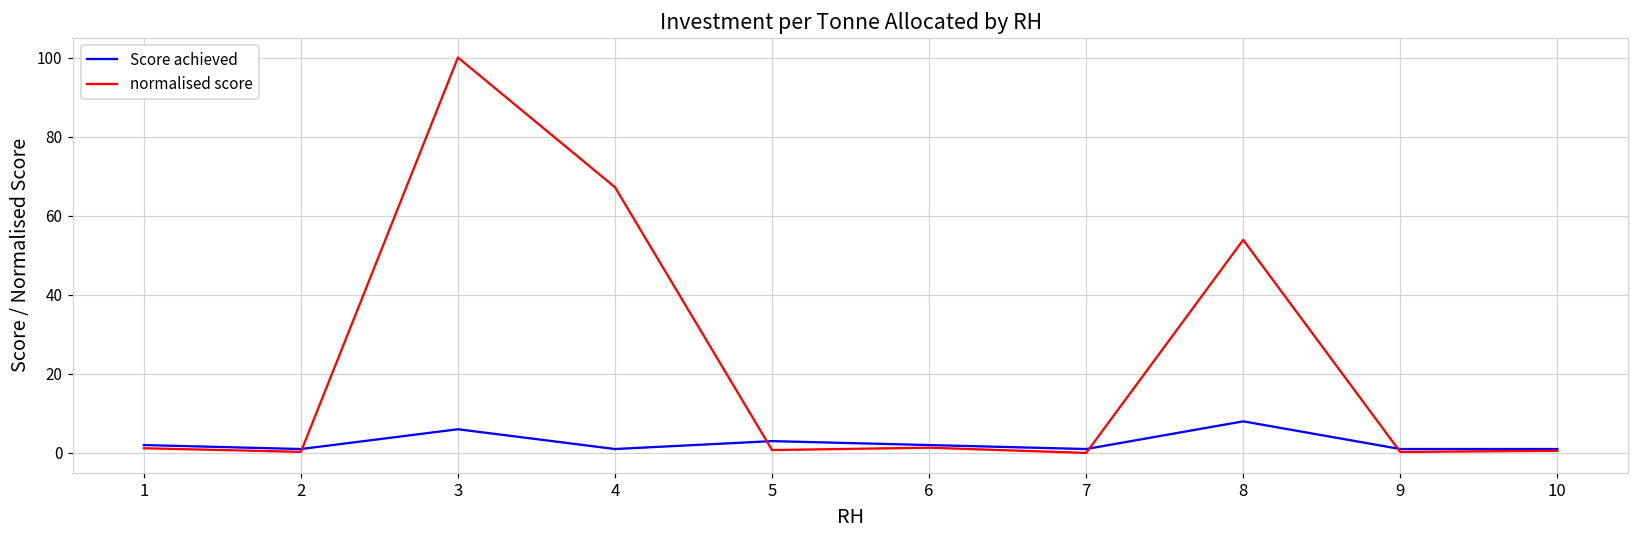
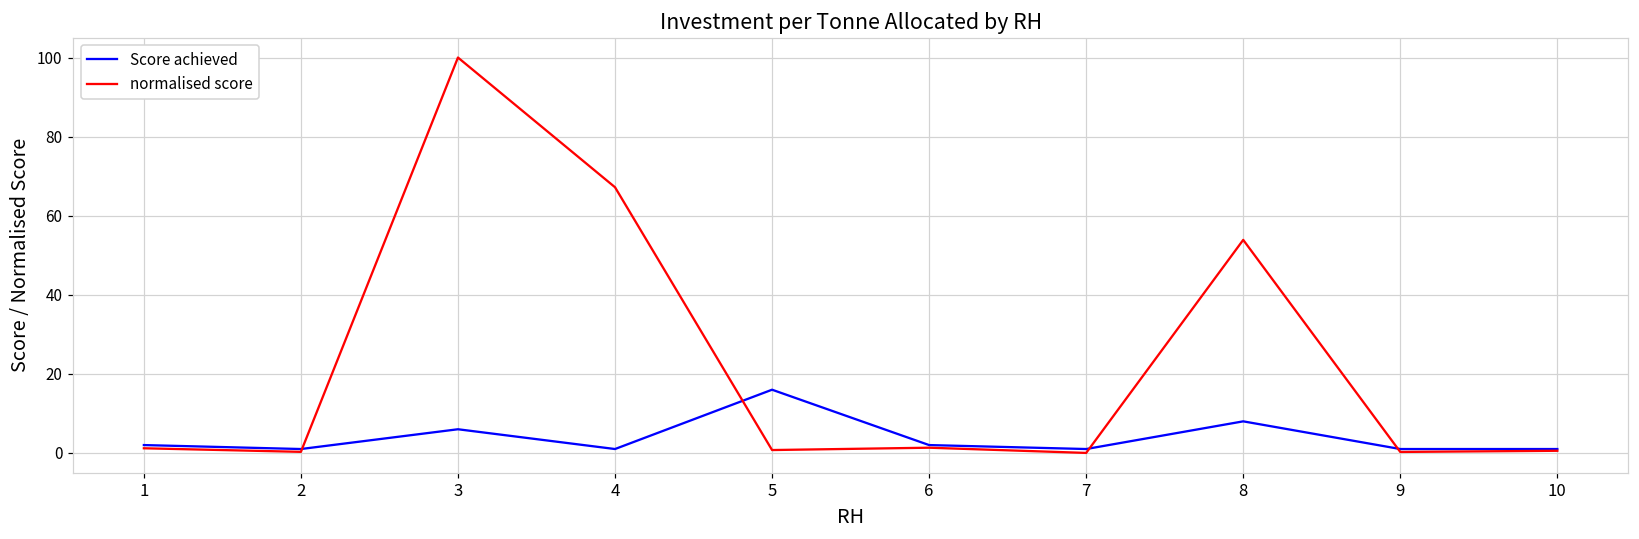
Score achieved, 5: 3 -> 16
